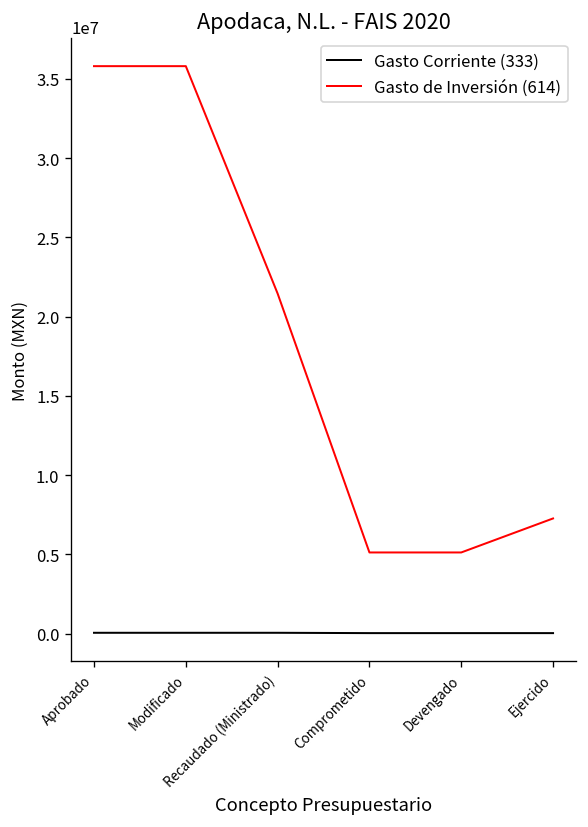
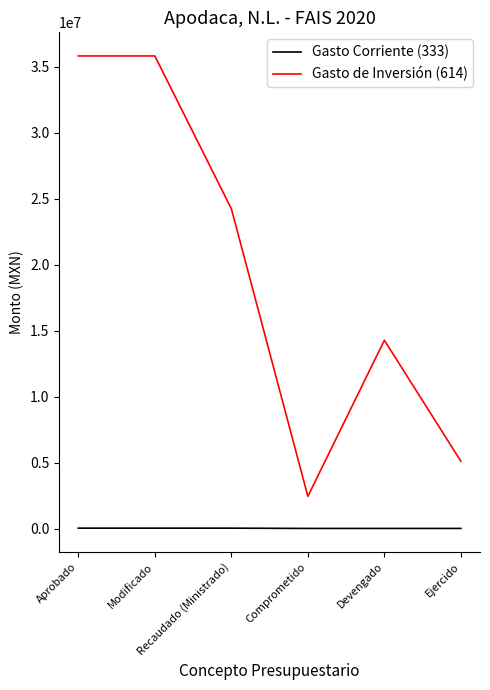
Gasto de Inversión (614), Recaudado (Ministrado): 21500000 -> 24200000
Gasto de Inversión (614), Comprometido: 5100000 -> 2500000
Gasto de Inversión (614), Devengado: 5100000 -> 14300000
Gasto de Inversión (614), Ejercido: 7300000 -> 5100000
